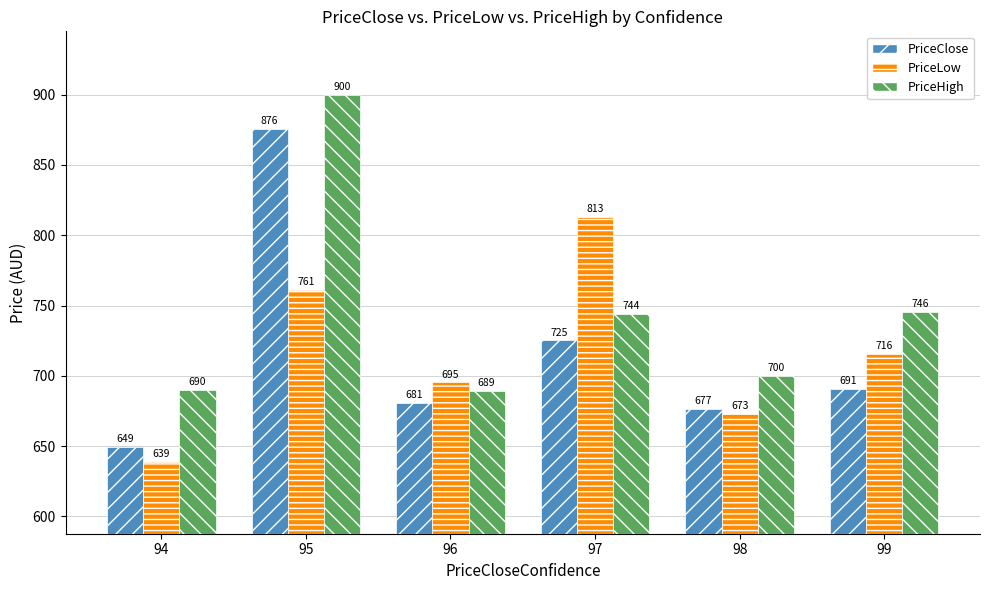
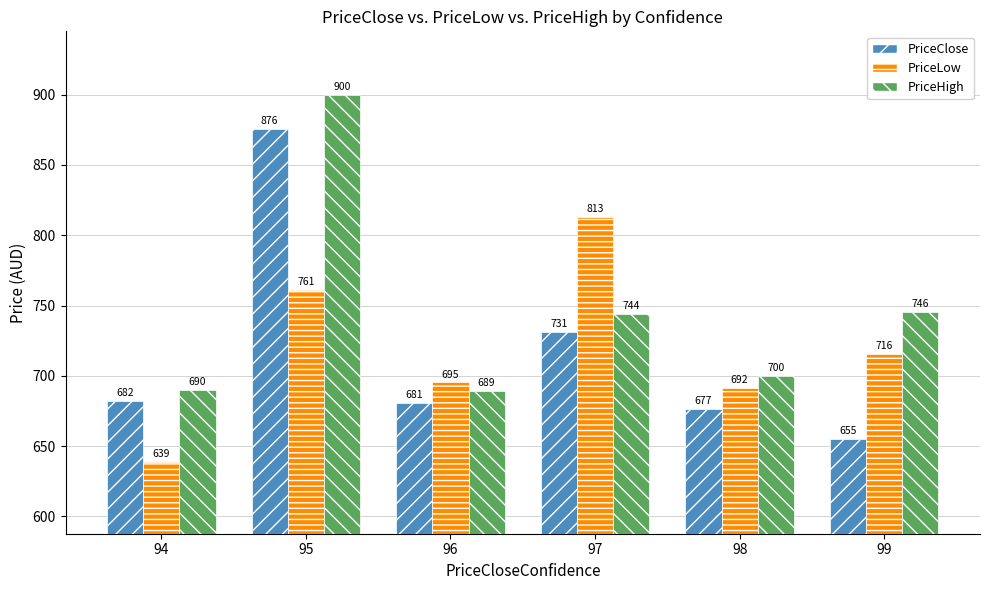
PriceClose, 94: 649 -> 682
PriceClose, 97: 725 -> 731
PriceLow, 98: 673 -> 692
PriceClose, 99: 691 -> 655
